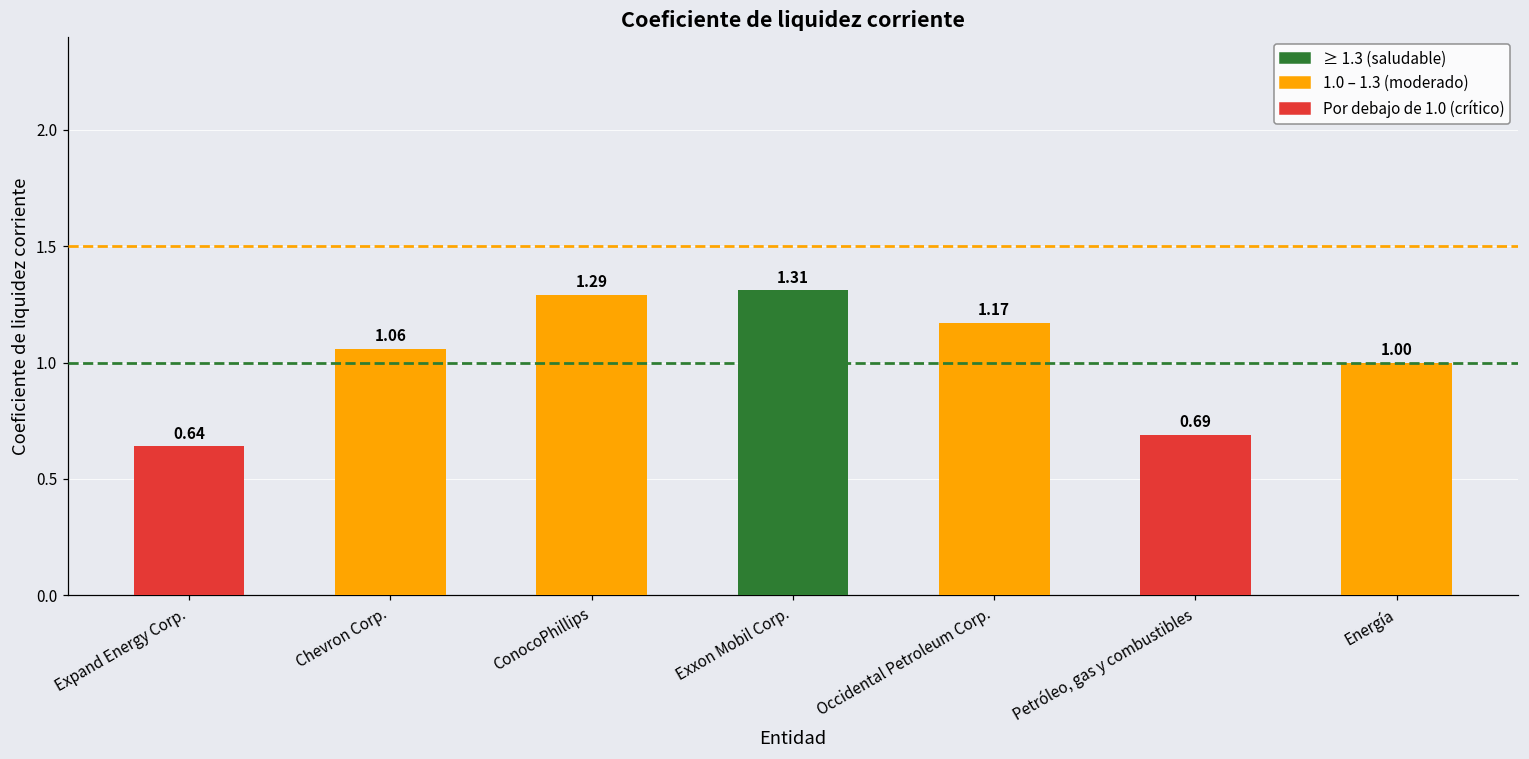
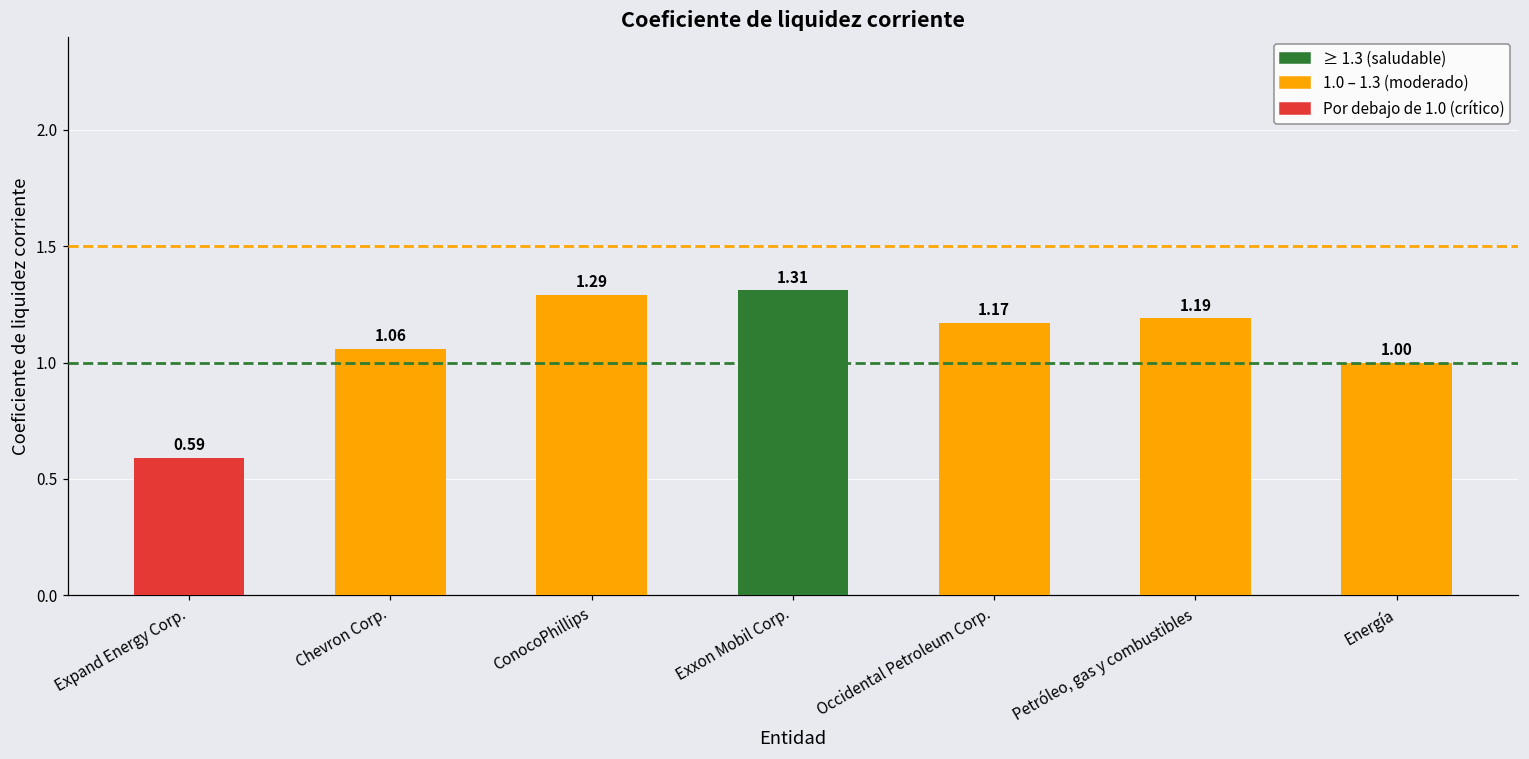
Expand Energy Corp.: 0.64 -> 0.59
Petróleo, gas y combustibles: 0.69 -> 1.19
